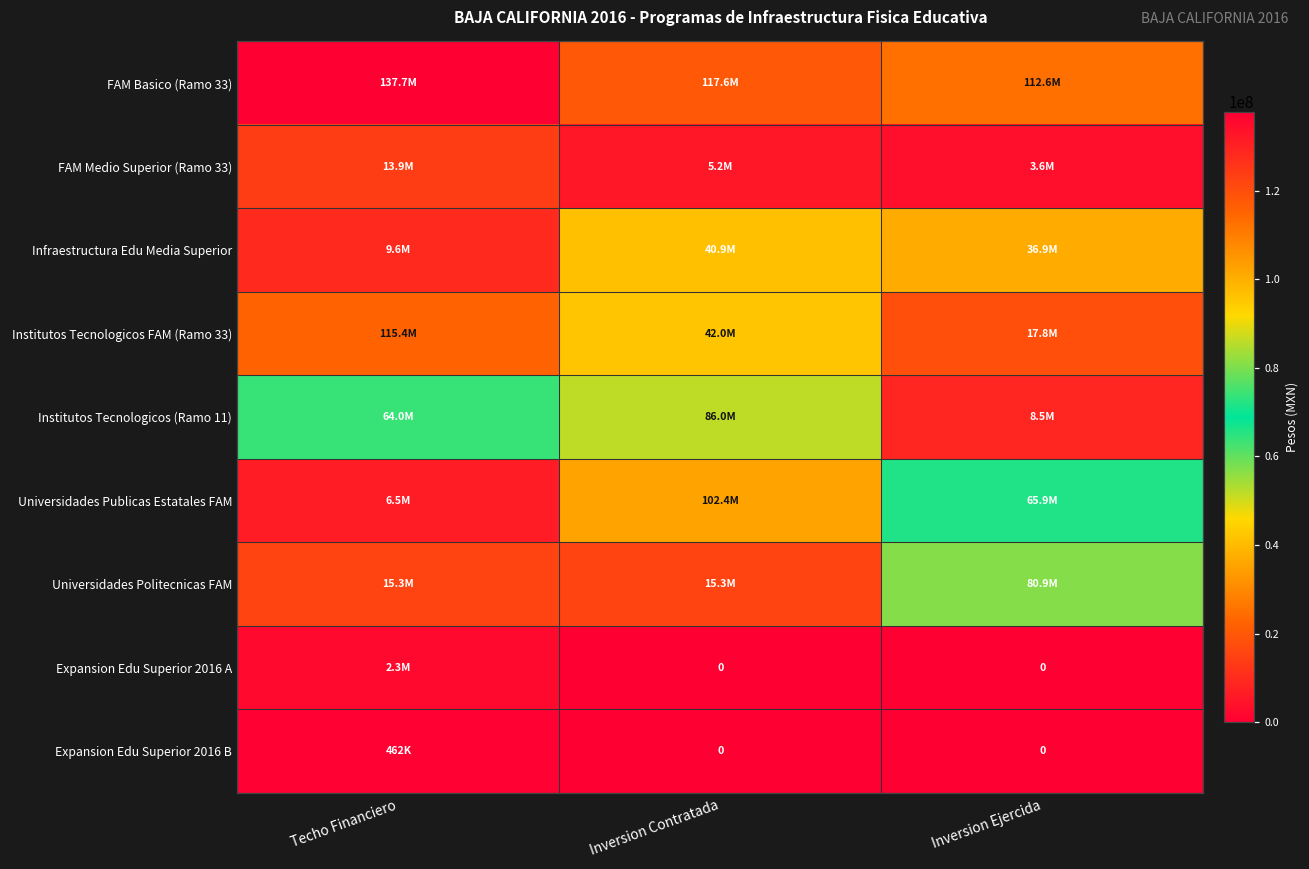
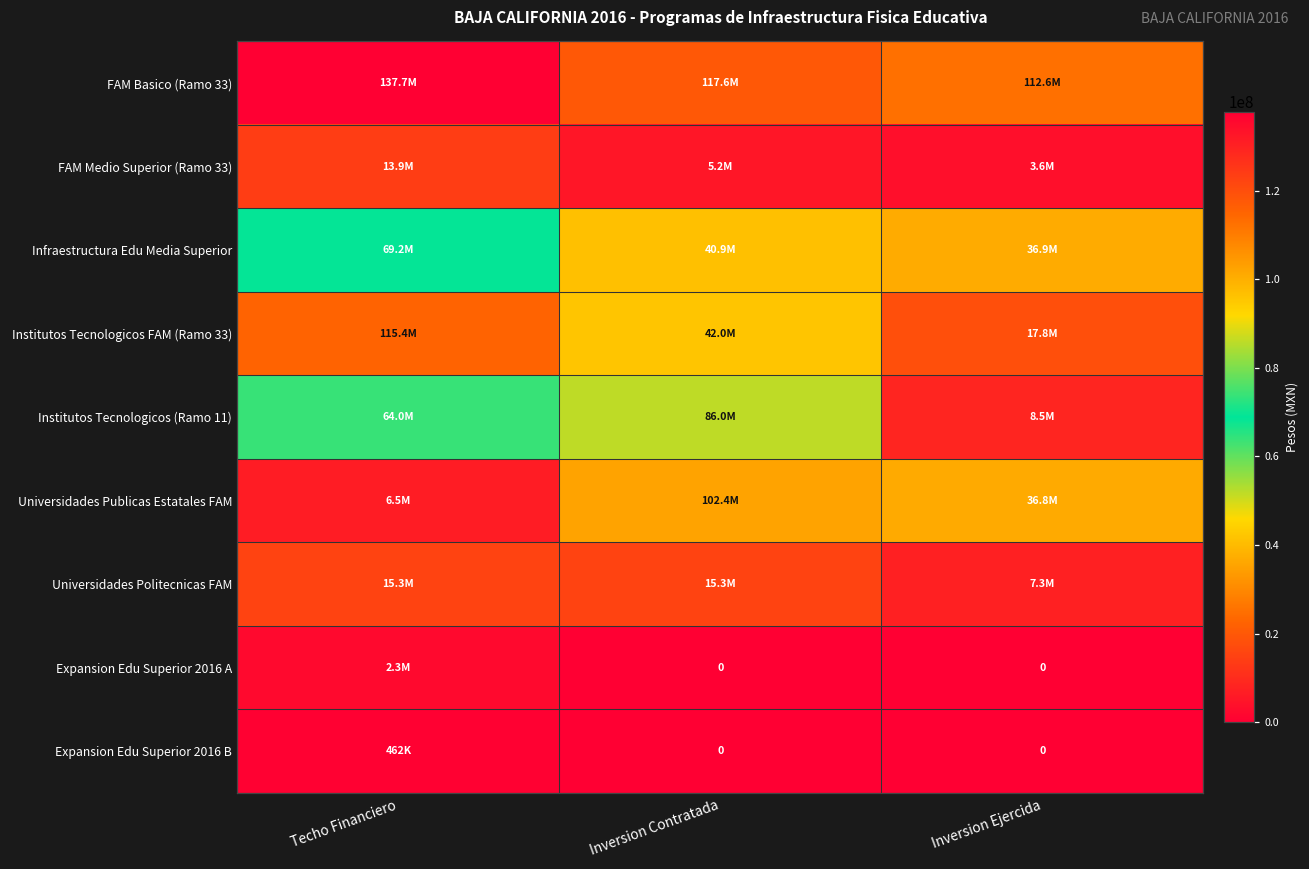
Infraestructura Edu Media Superior, Techo Financiero: 9.6M -> 69.2M
Universidades Publicas Estatales FAM, Inversion Ejercida: 65.9M -> 36.8M
Universidades Politecnicas FAM, Inversion Ejercida: 80.9M -> 7.3M
